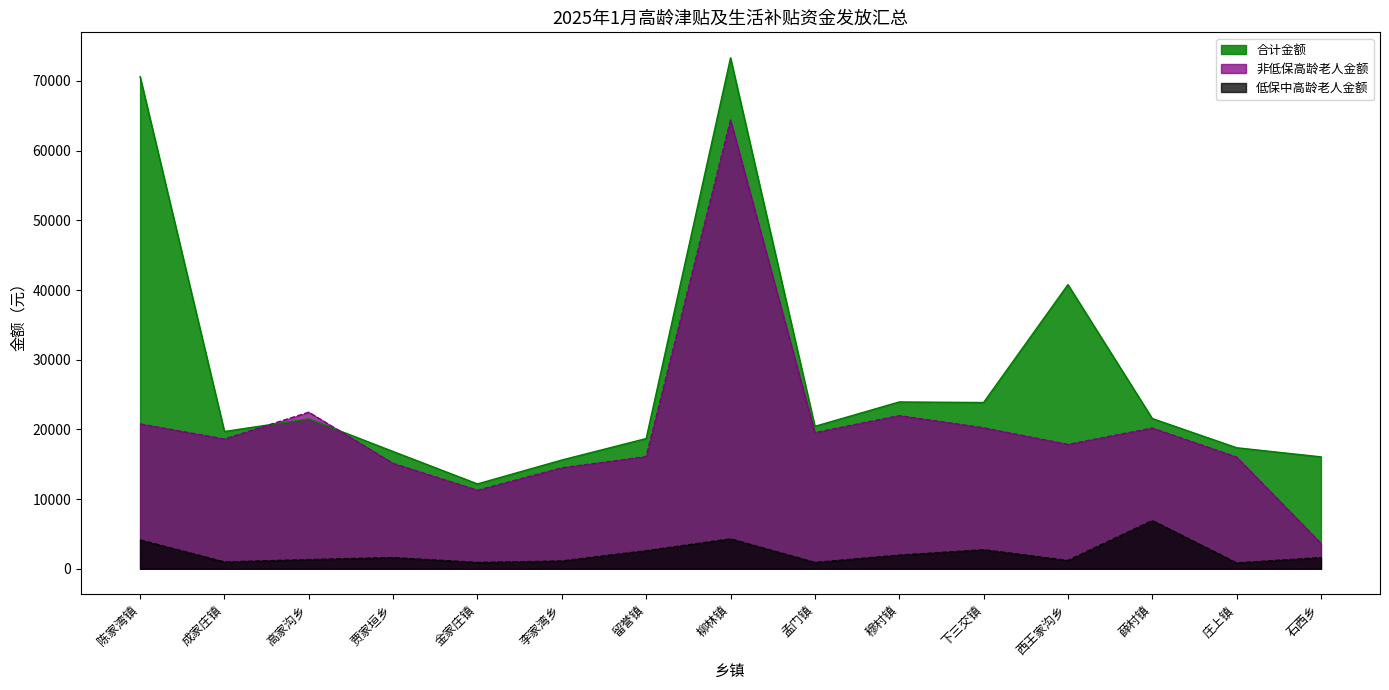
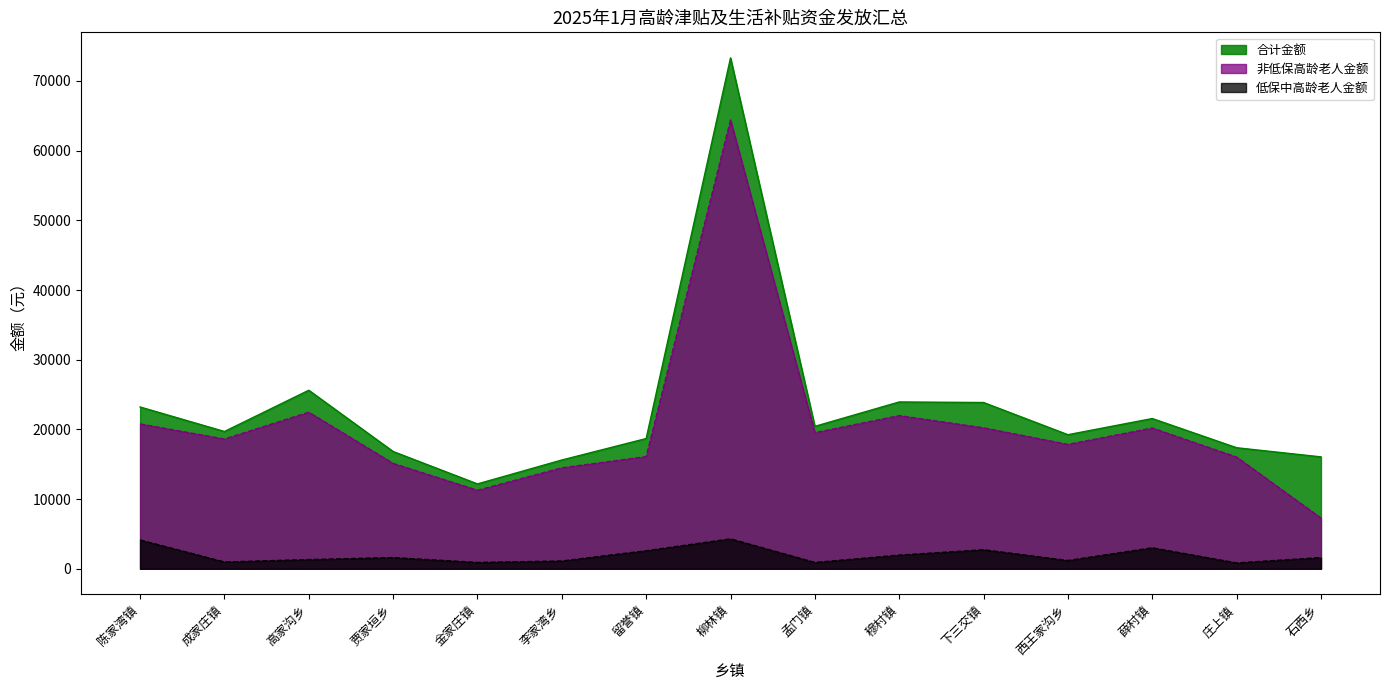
合计金额, 陈家湾镇: 71000 -> 23000
合计金额, 高家沟乡: 22000 -> 26000
合计金额, 西王家沟乡: 41000 -> 19000
低保中高龄老人金额, 薛村镇: 7000 -> 3000
非低保高龄老人金额, 石西乡: 4000 -> 7000
